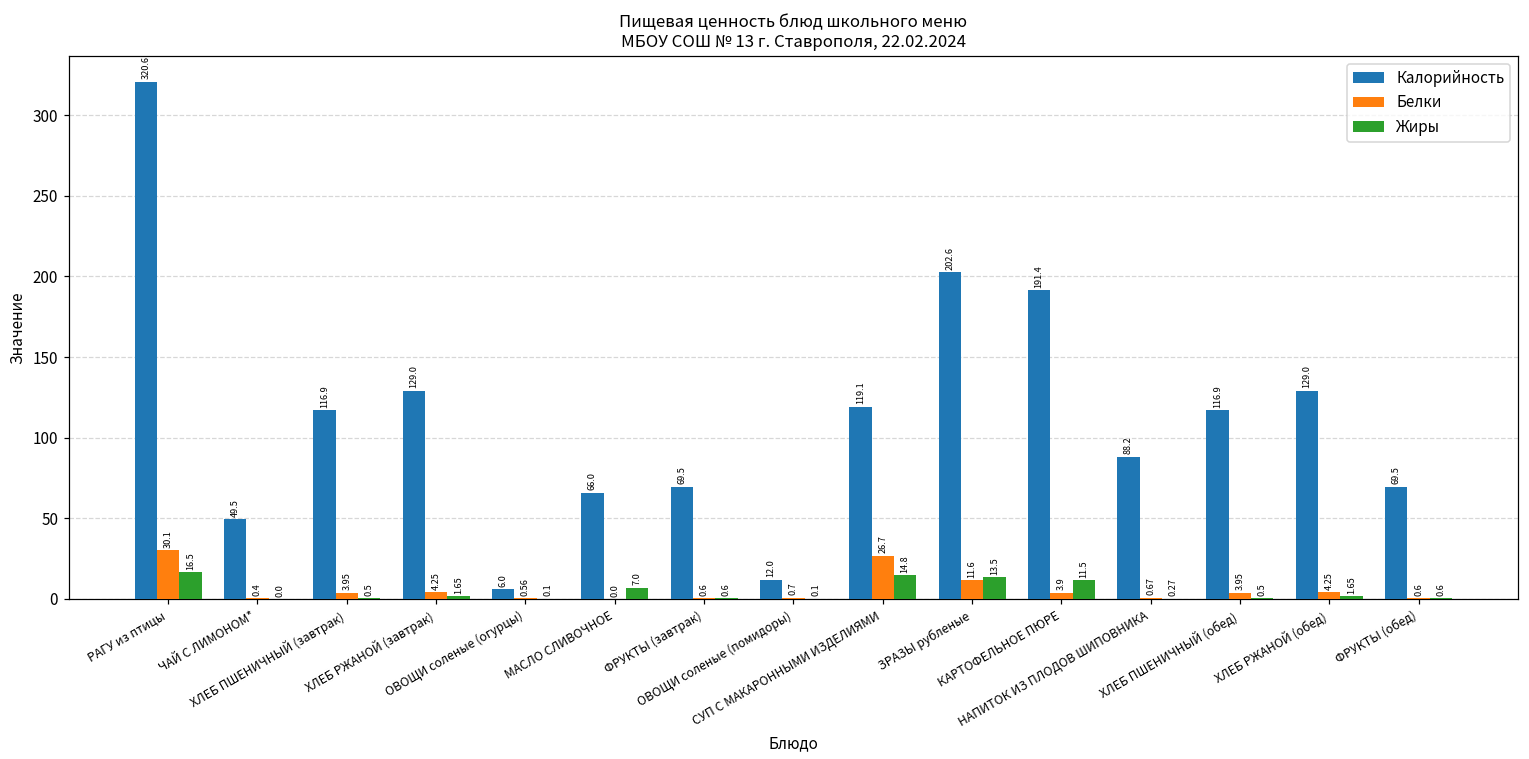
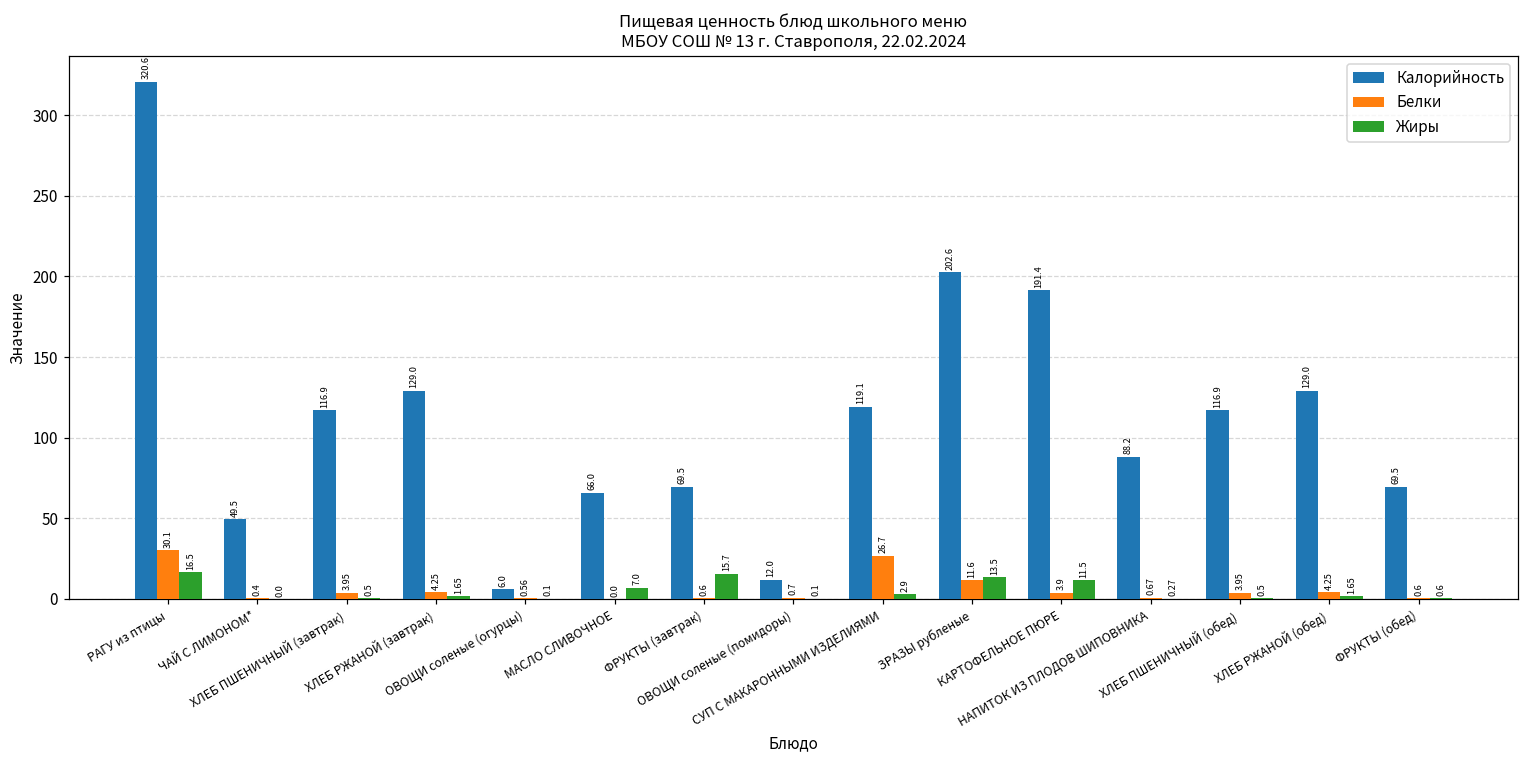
Жиры, ФРУКТЫ (завтрак): 0.6 -> 15.7
Жиры, СУП С МАКАРОННЫМИ ИЗДЕЛИЯМИ: 14.8 -> 2.9
